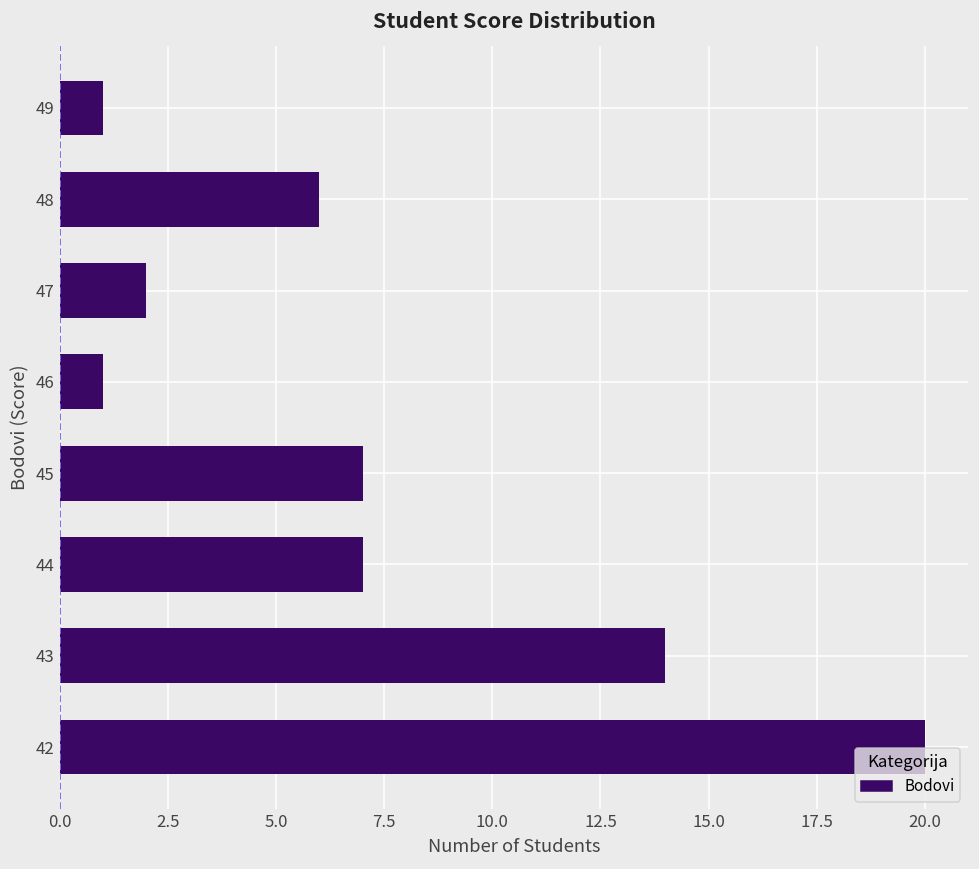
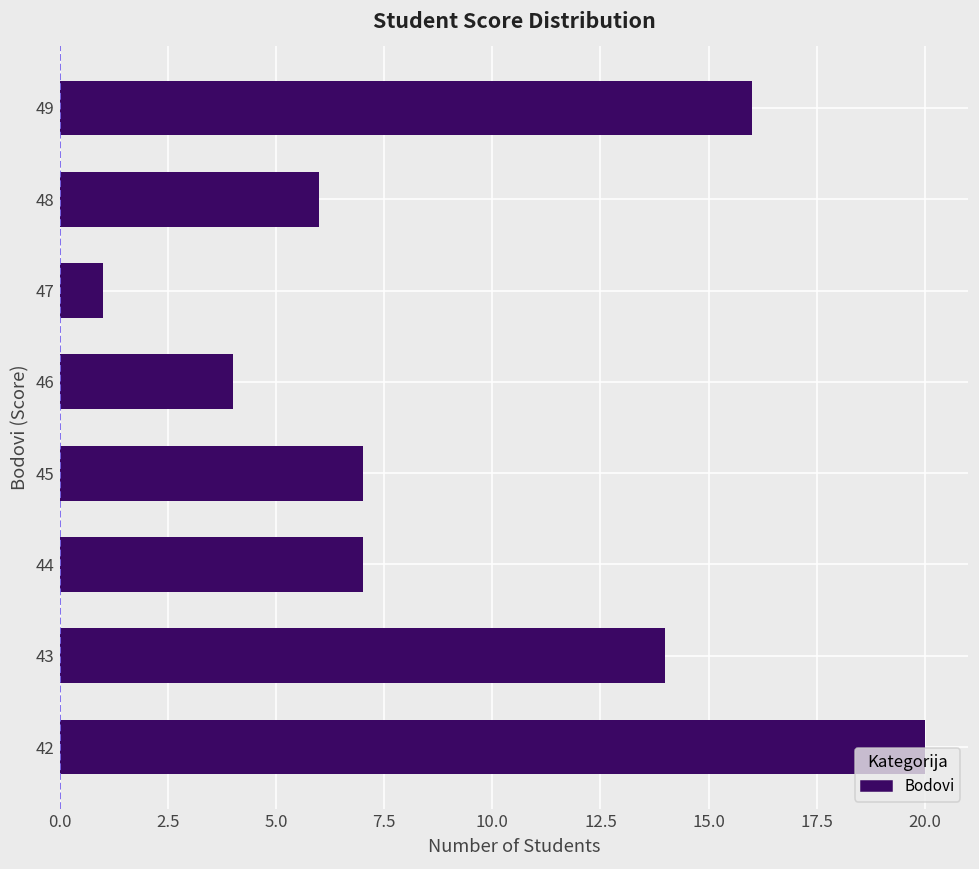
49: 1 -> 16
47: 2 -> 1
46: 1 -> 4
